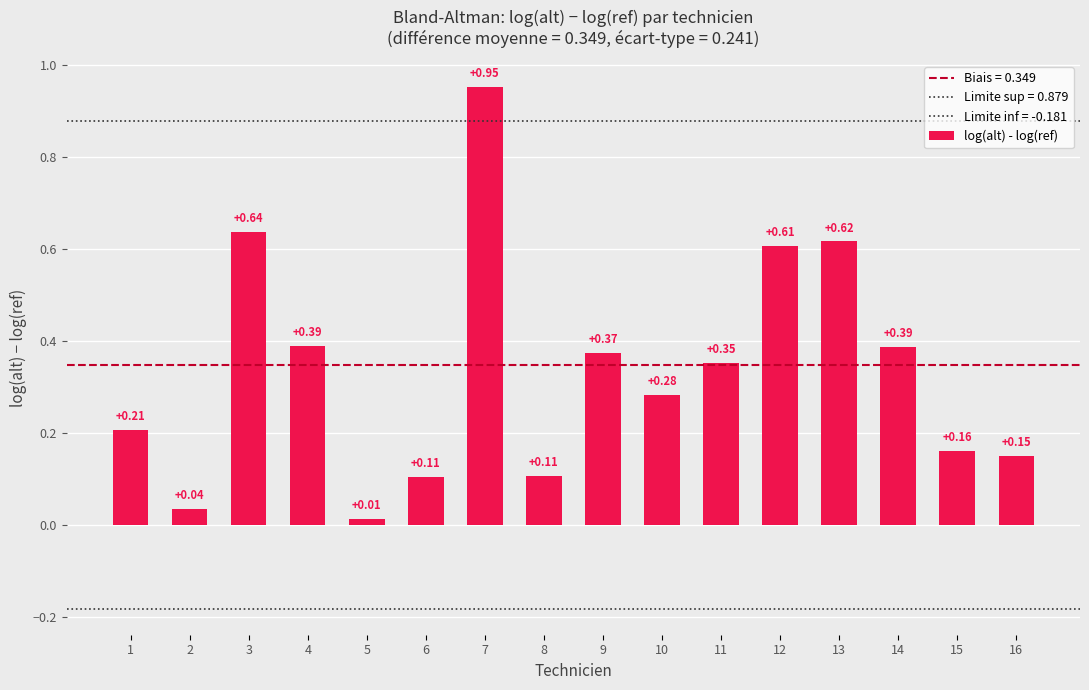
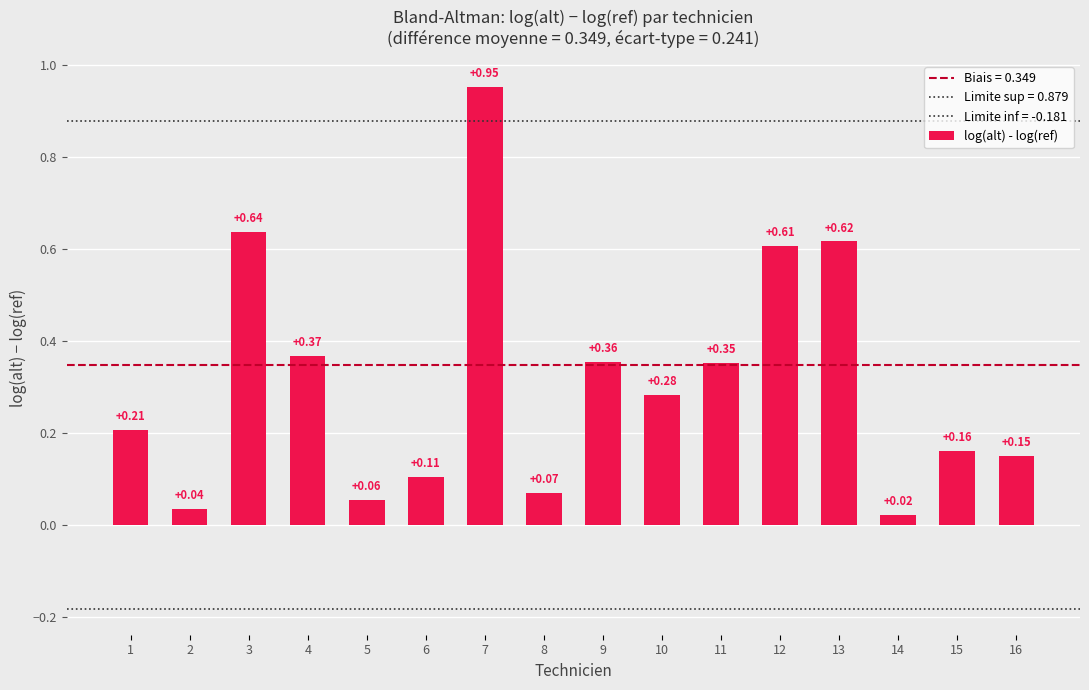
4: +0.39 -> +0.37
5: +0.01 -> +0.06
8: +0.11 -> +0.07
9: +0.37 -> +0.36
14: +0.39 -> +0.02
